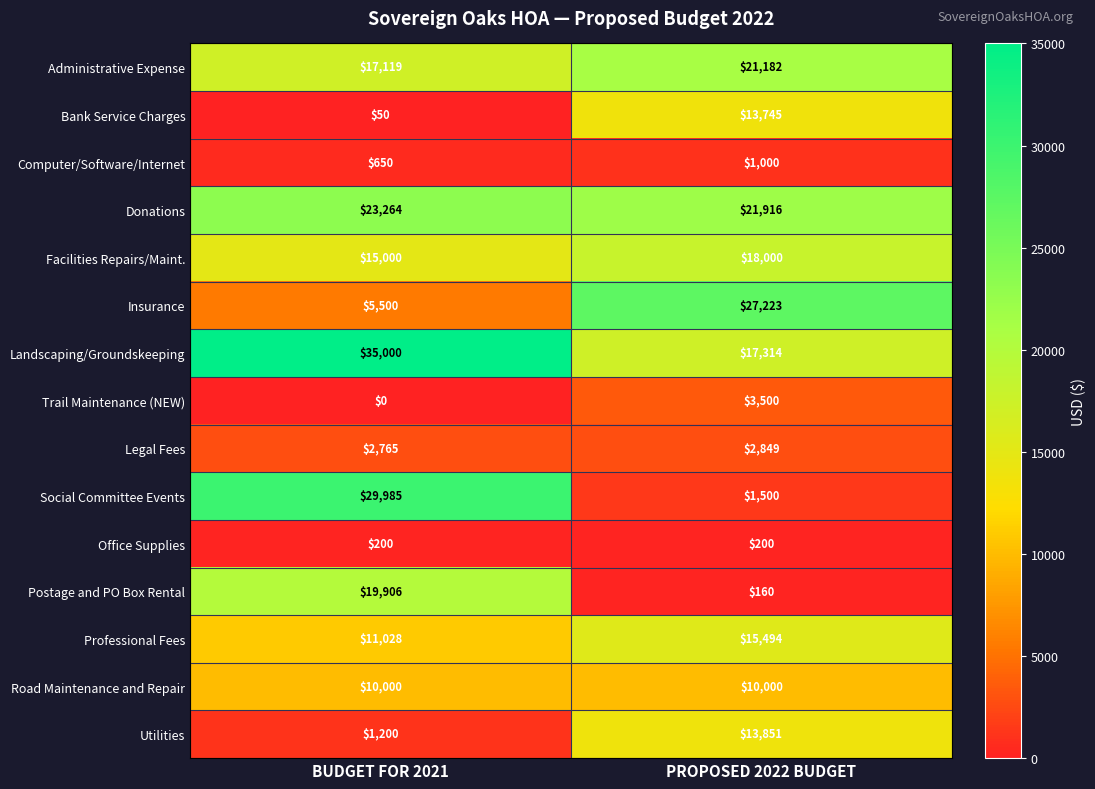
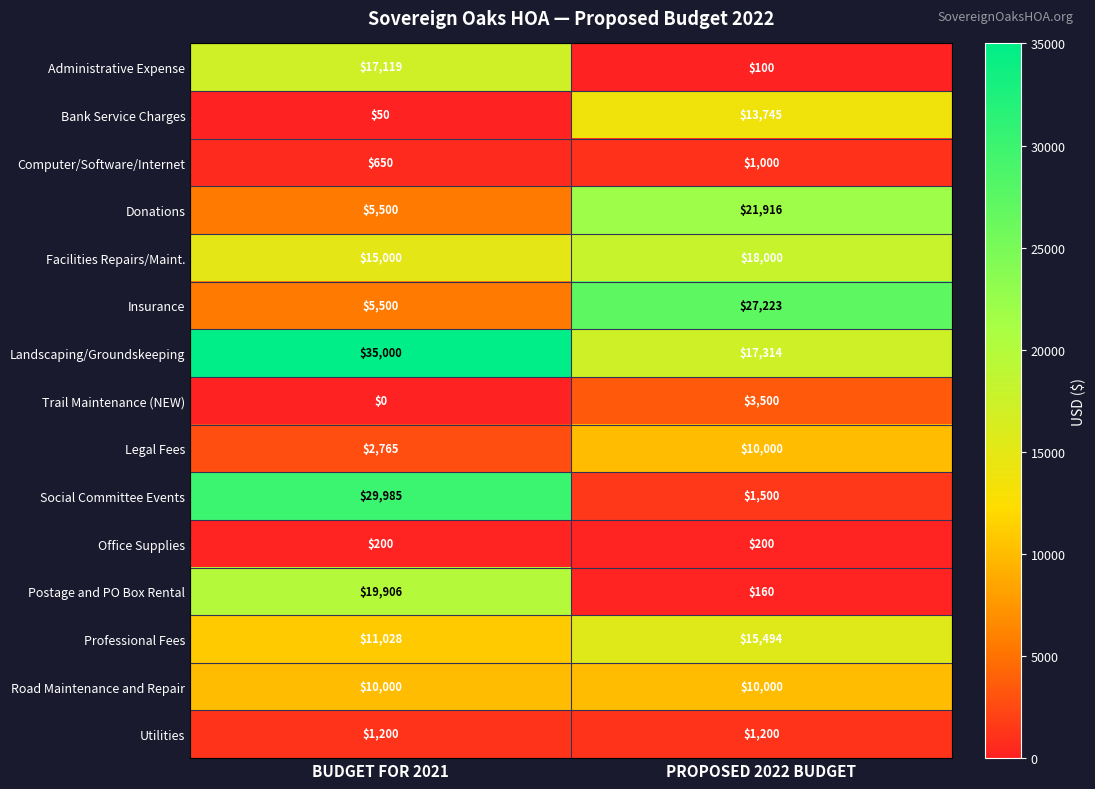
Administrative Expense, PROPOSED 2022 BUDGET: $21,182 -> $100
Donations, BUDGET FOR 2021: $23,264 -> $5,500
Legal Fees, PROPOSED 2022 BUDGET: $2,849 -> $10,000
Utilities, PROPOSED 2022 BUDGET: $13,851 -> $1,200
